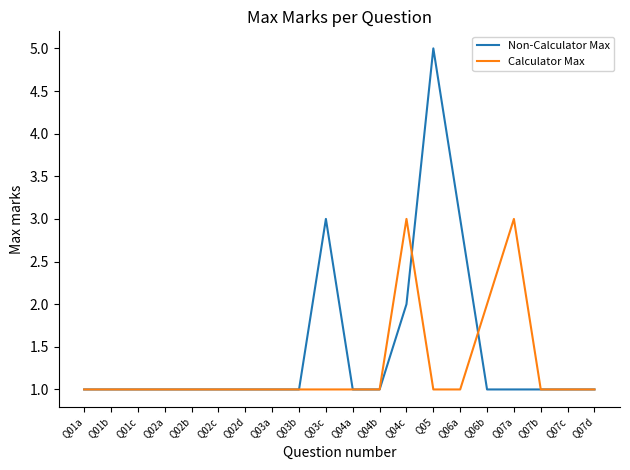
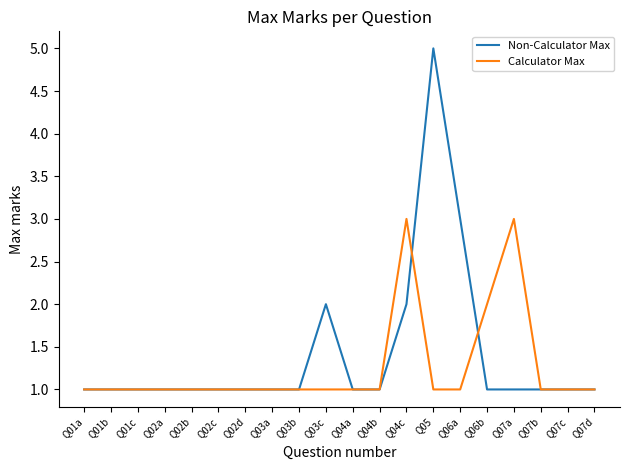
Non-Calculator Max, Q03c: 3 -> 2
